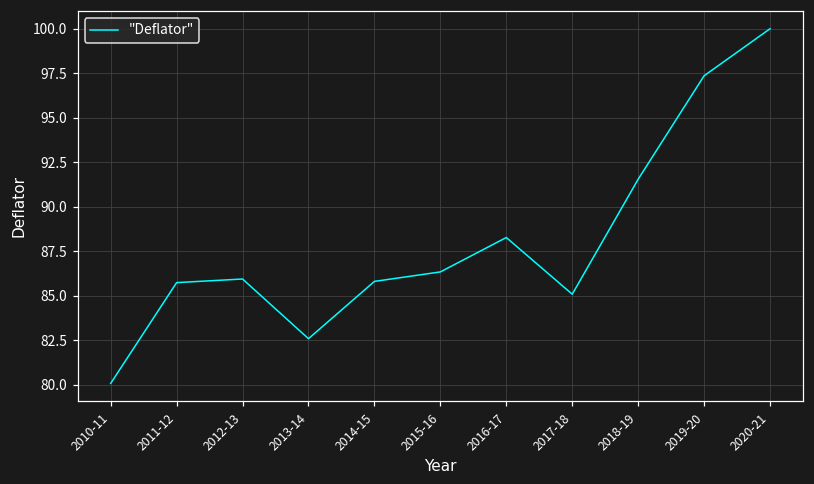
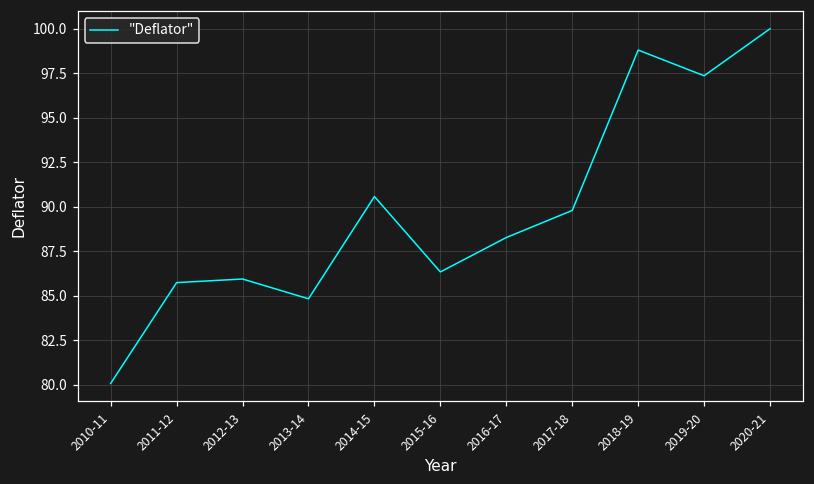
2013-14: 82.6 -> 84.8
2014-15: 85.8 -> 90.6
2017-18: 85.1 -> 89.8
2018-19: 91.6 -> 98.8
